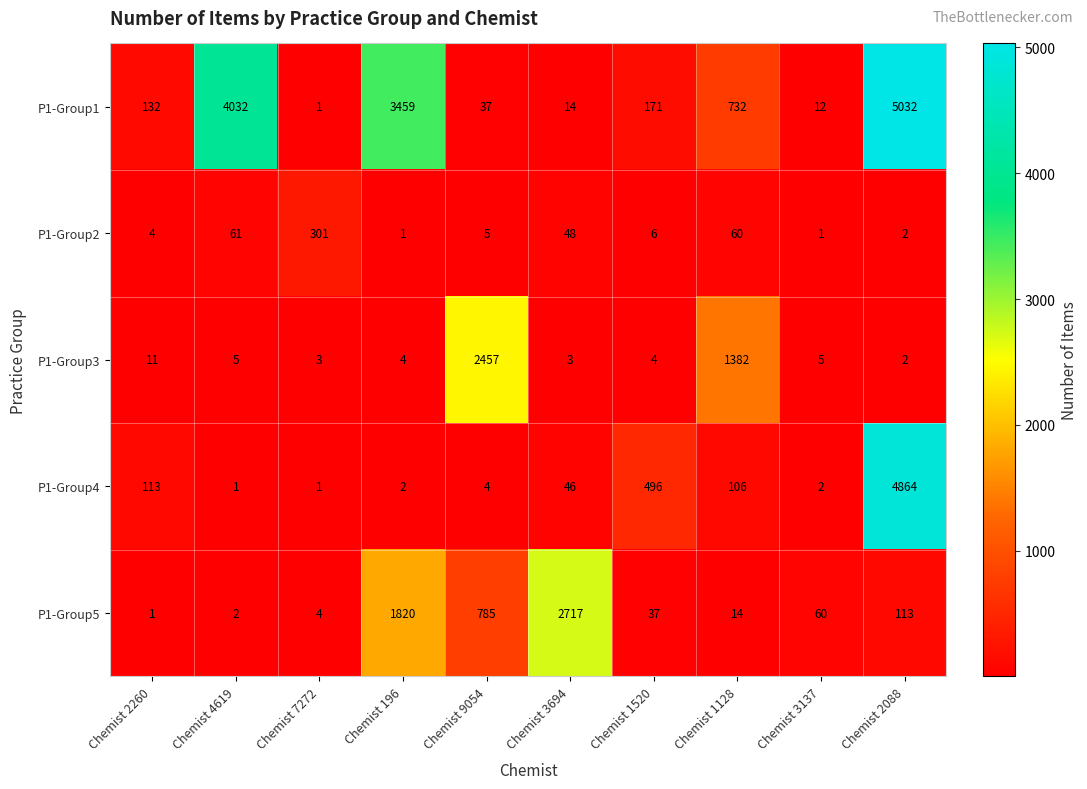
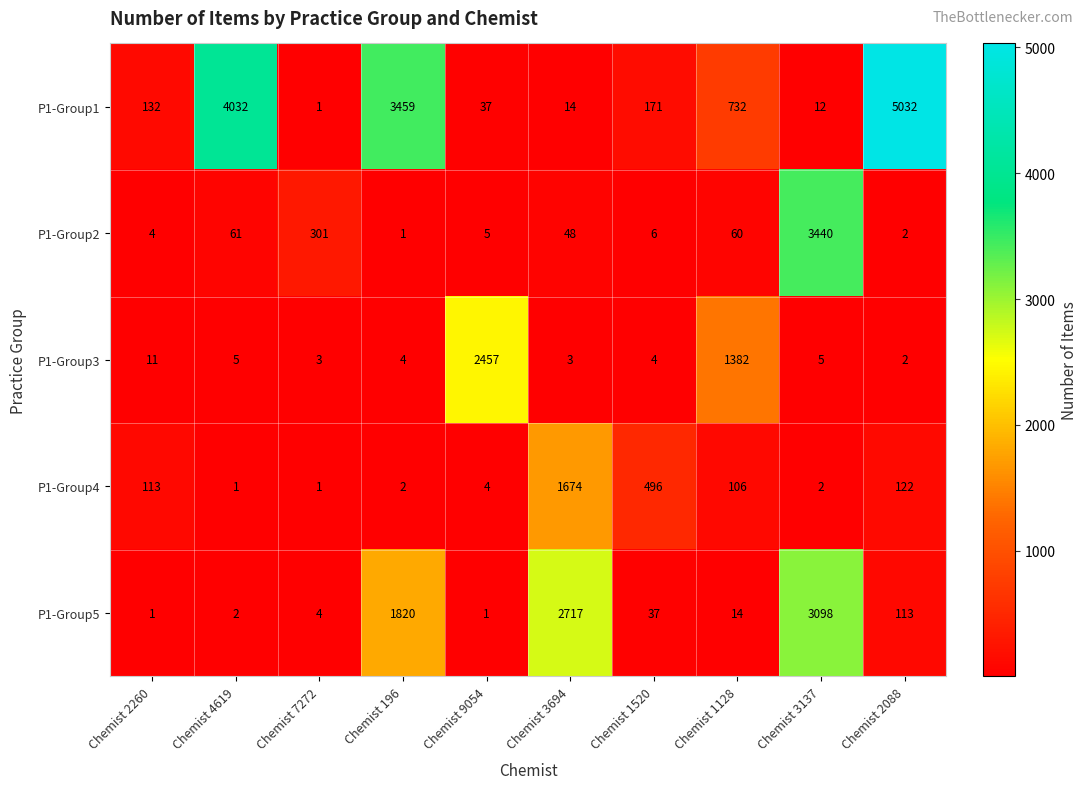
P1-Group2, Chemist 3137: 1 -> 3440
P1-Group4, Chemist 3694: 46 -> 1674
P1-Group4, Chemist 2088: 4864 -> 122
P1-Group5, Chemist 9054: 785 -> 1
P1-Group5, Chemist 3137: 60 -> 3098
